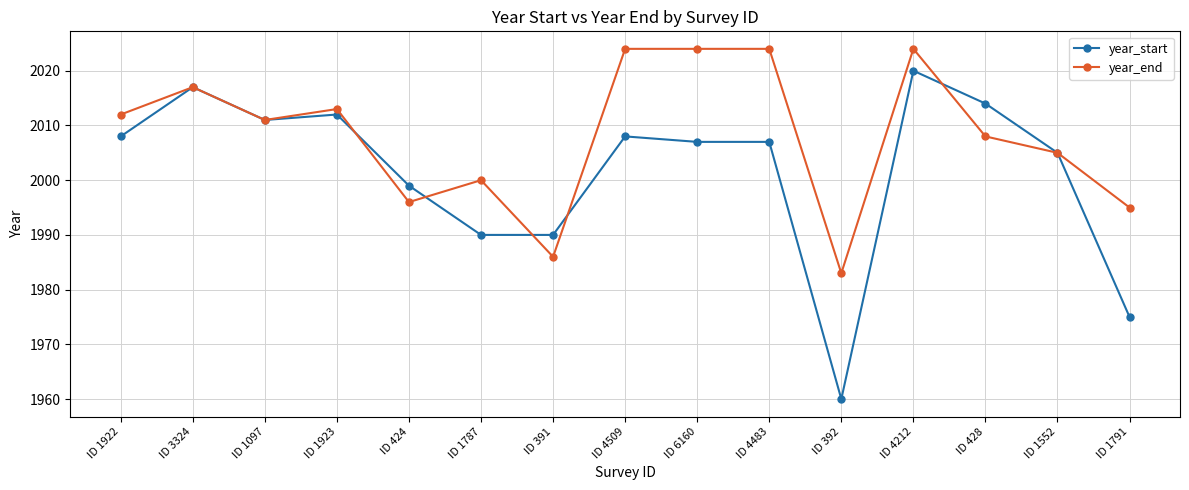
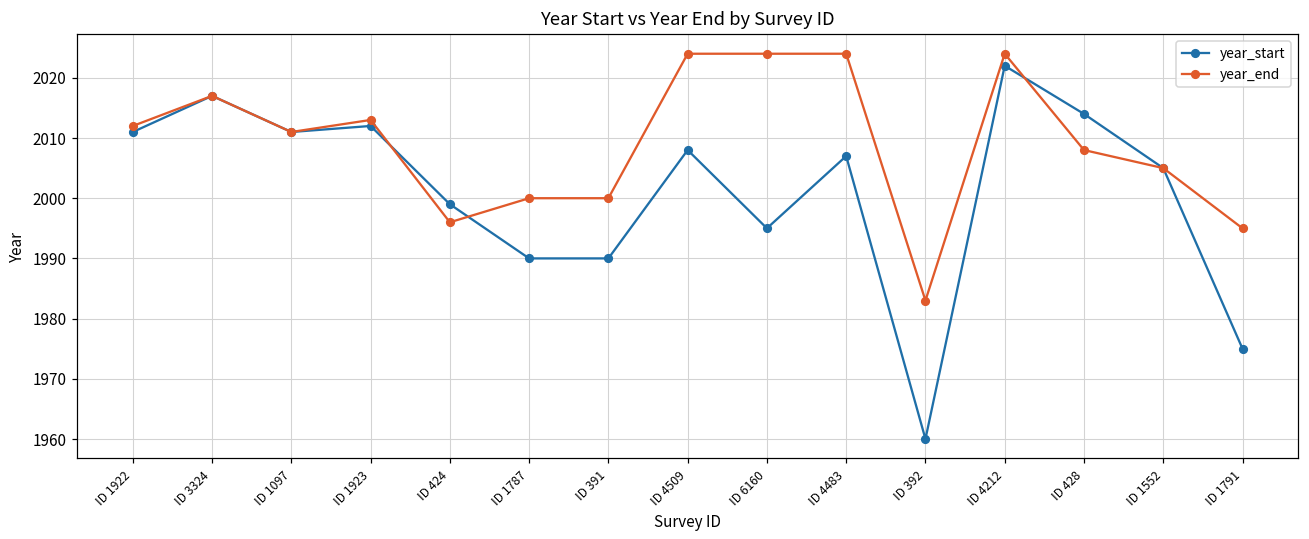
year_start, ID 1922: 2008 -> 2011
year_end, ID 391: 1986 -> 2000
year_start, ID 6160: 2007 -> 1995
year_start, ID 4212: 2020 -> 2022
